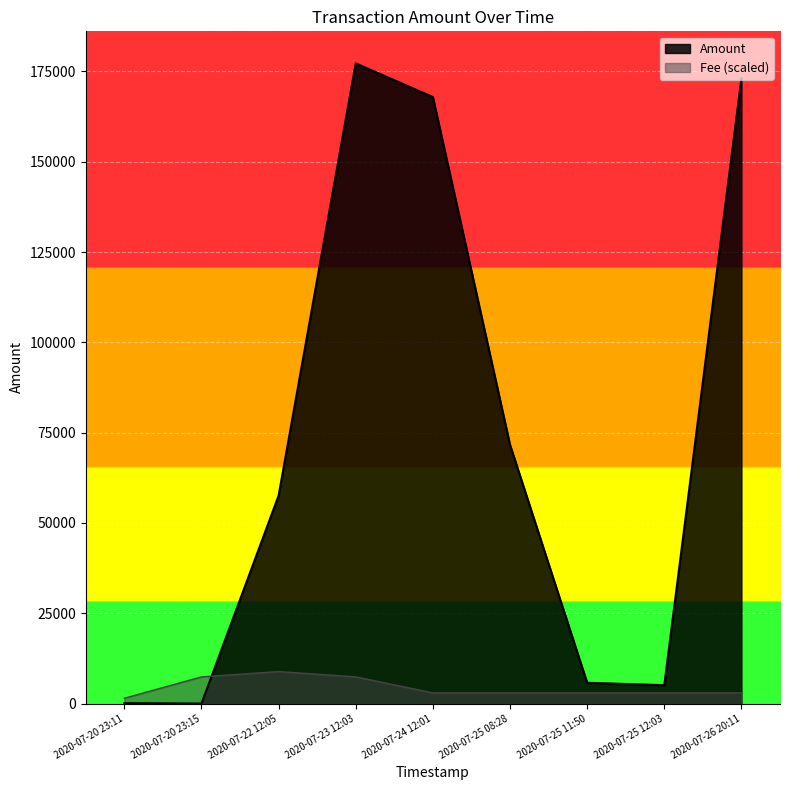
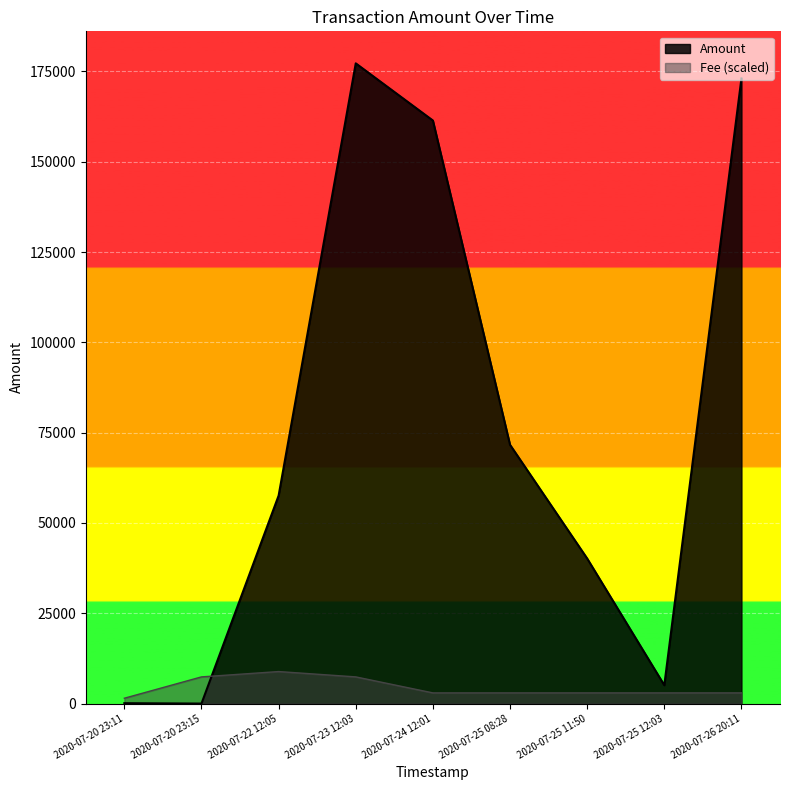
Amount, 2020-07-24 12:01: 168000 -> 161000
Amount, 2020-07-25 11:50: 6000 -> 40000
